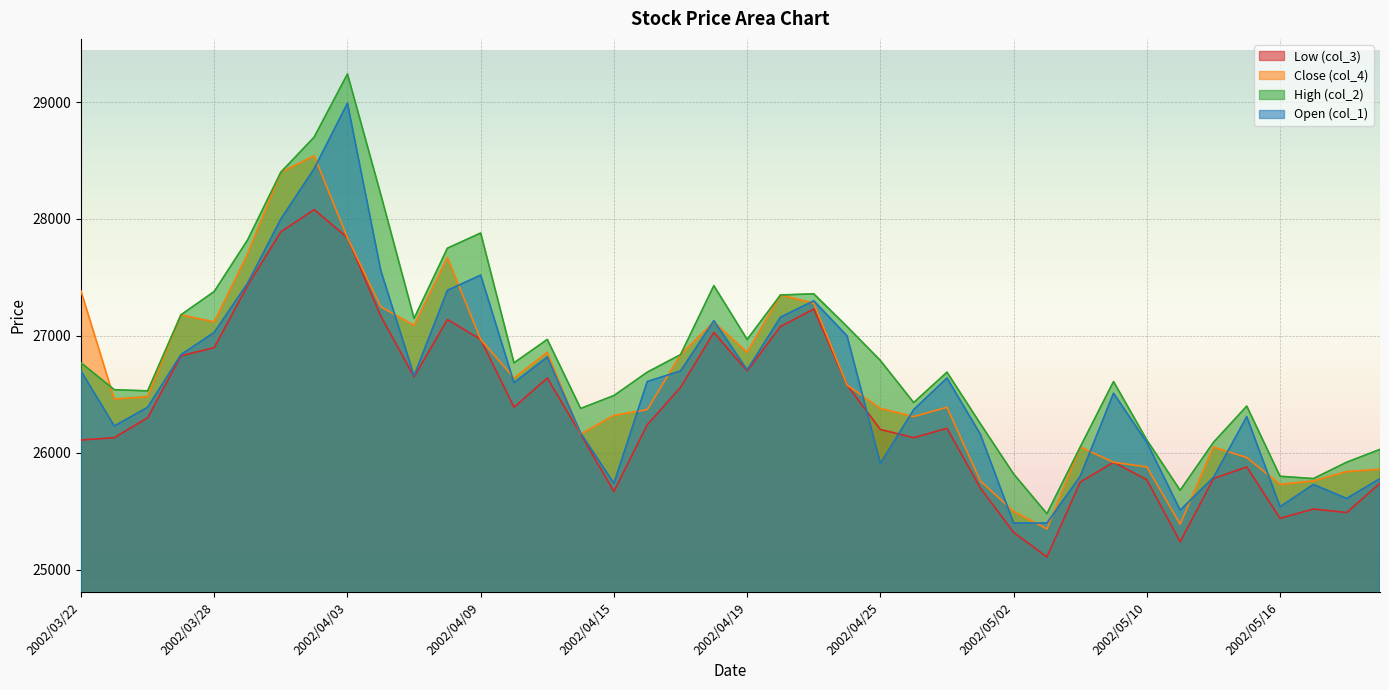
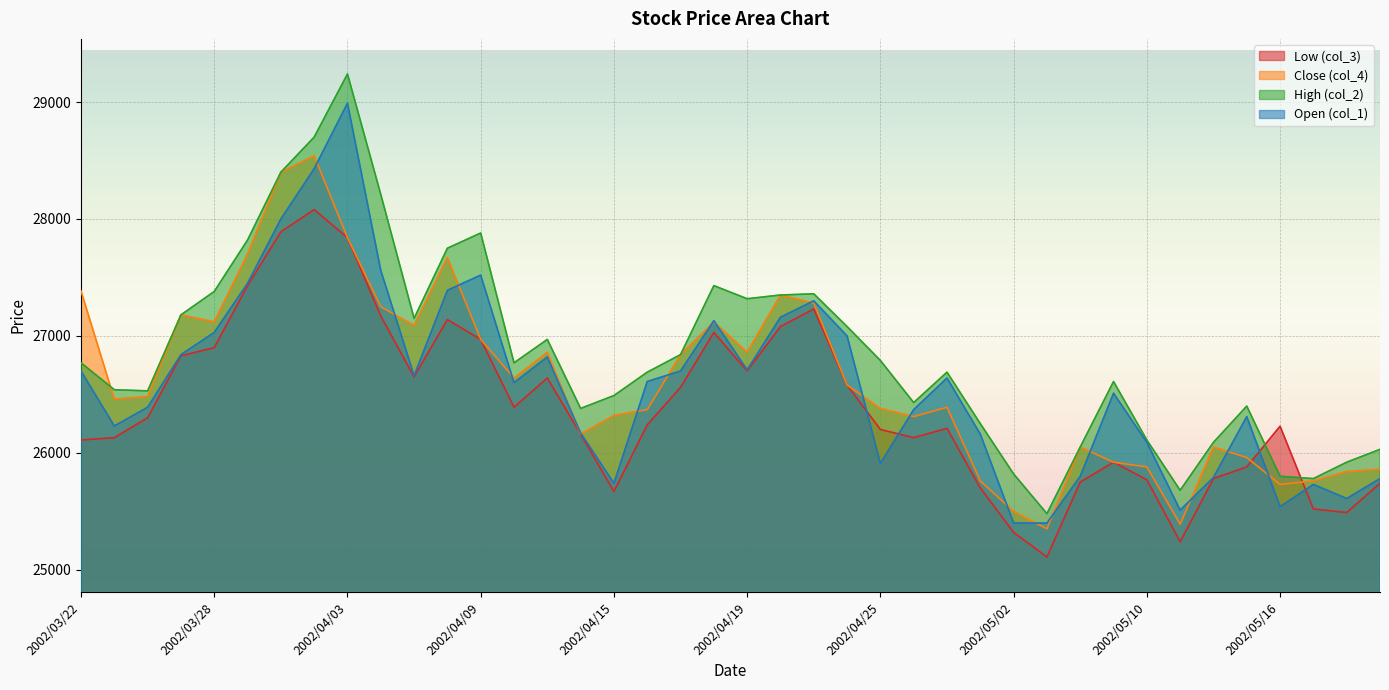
High (col_2), 2002/04/19: 26970 -> 27320
Low (col_3), 2002/05/16: 25440 -> 26230
